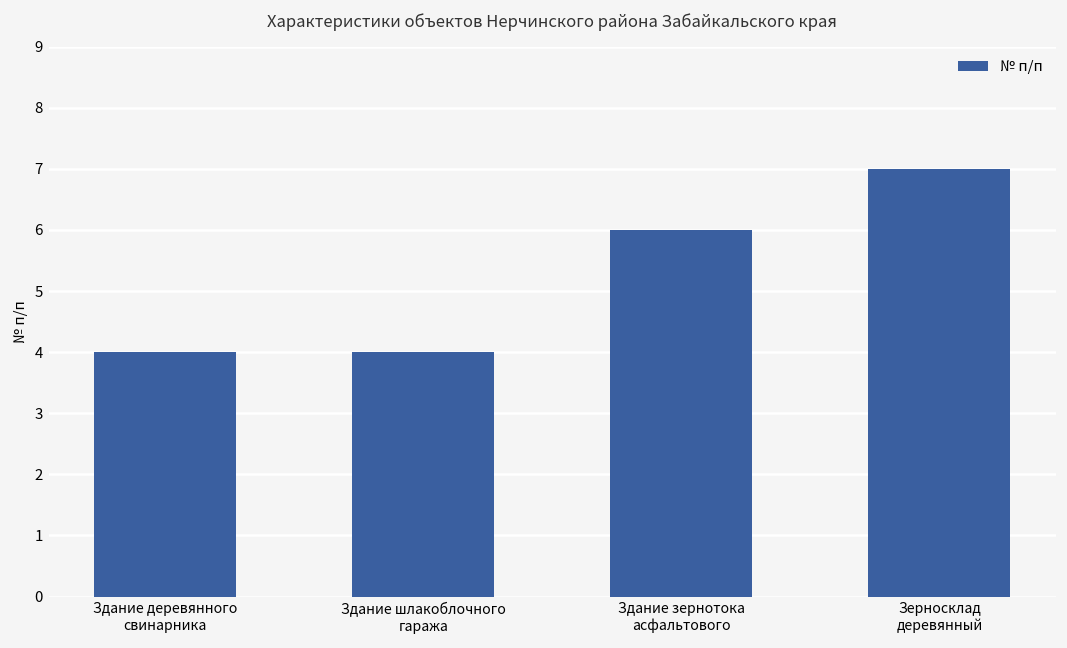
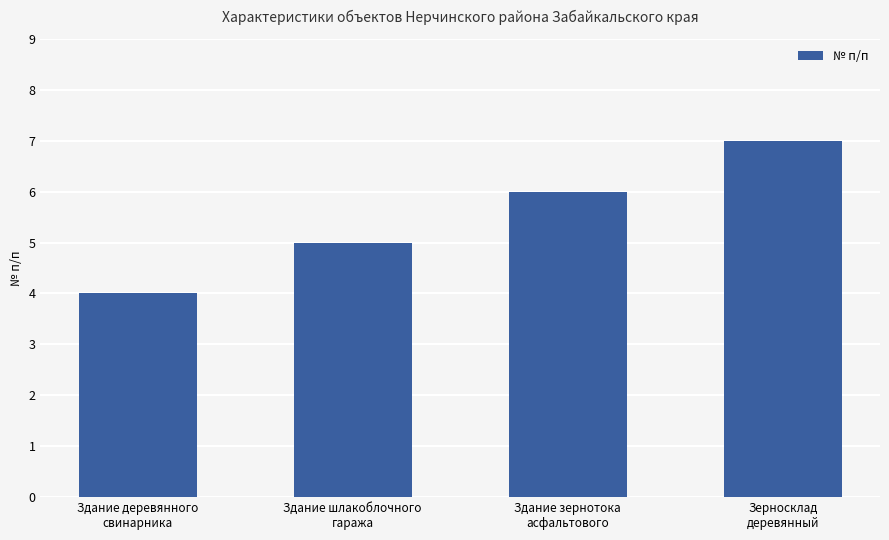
Здание шлакоблочного гаража: 4 -> 5
